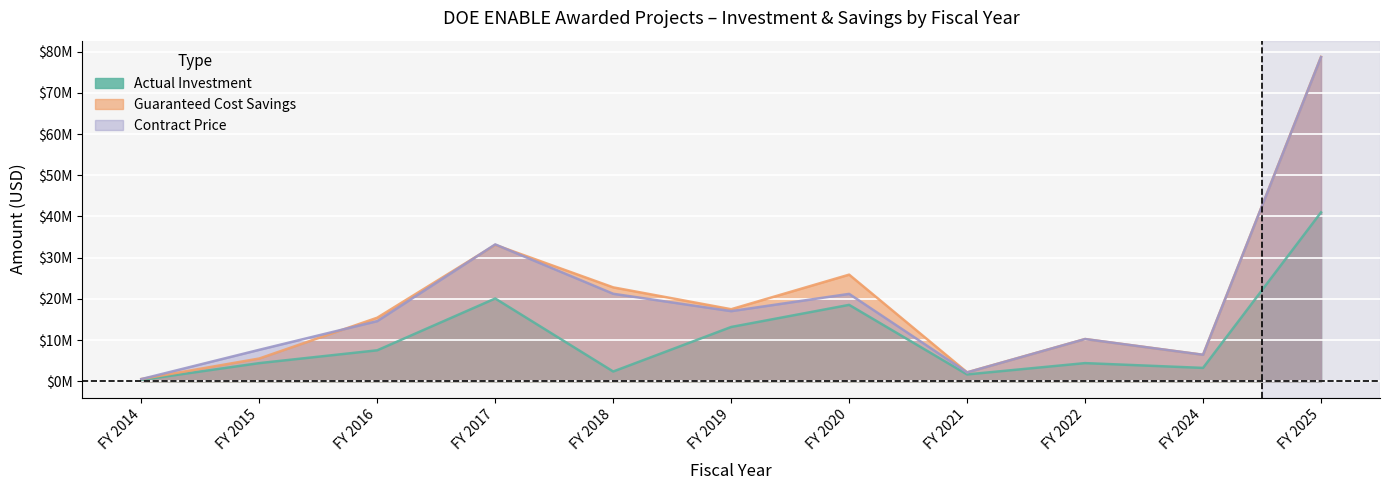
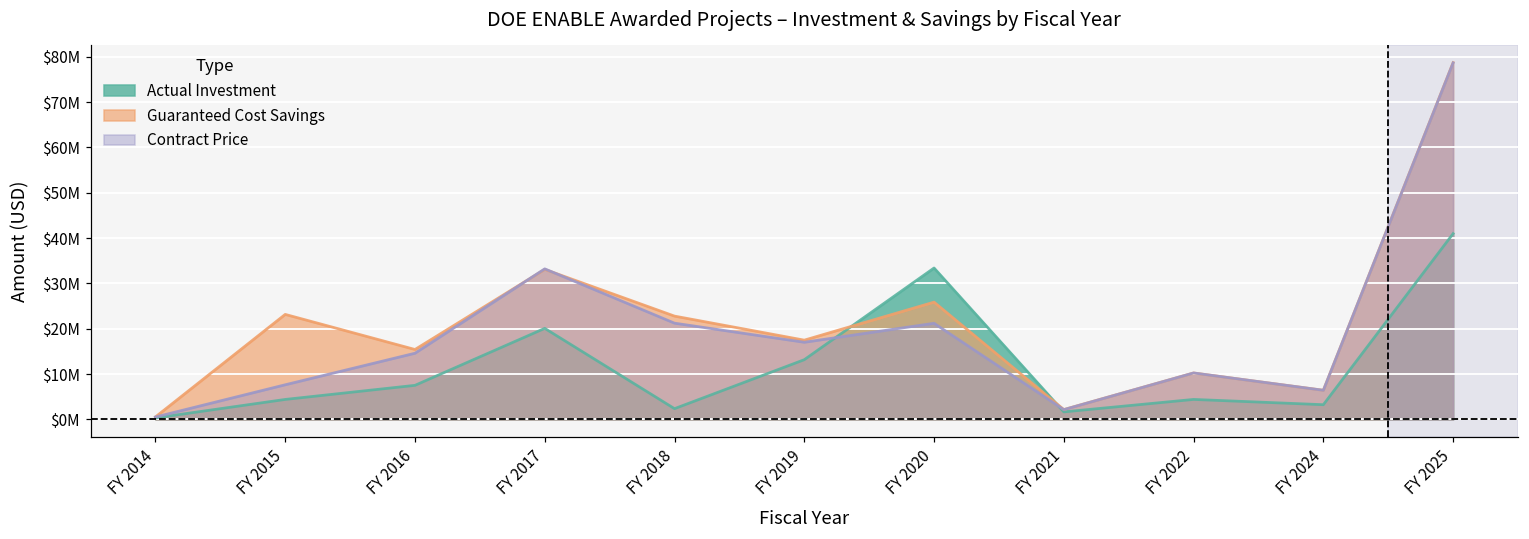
Guaranteed Cost Savings, FY 2015: $6000000 -> $23000000
Actual Investment, FY 2020: $19000000 -> $33000000
